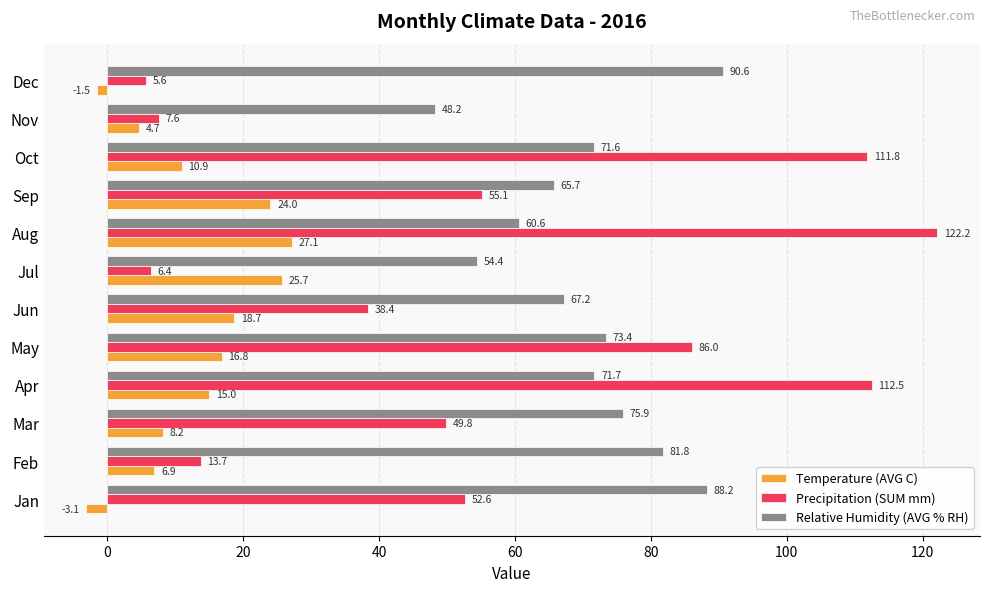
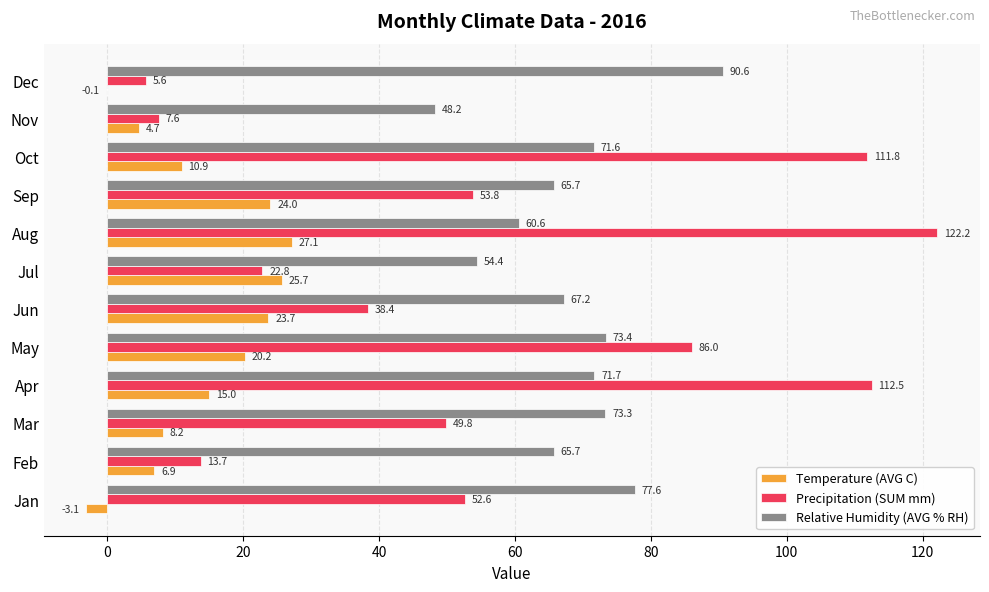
Temperature (AVG C), Dec: -1.5 -> -0.1
Precipitation (SUM mm), Sep: 55.1 -> 53.8
Precipitation (SUM mm), Jul: 6.4 -> 22.8
Temperature (AVG C), Jun: 18.7 -> 23.7
Temperature (AVG C), May: 16.8 -> 20.2
Relative Humidity (AVG % RH), Mar: 75.9 -> 73.3
Relative Humidity (AVG % RH), Feb: 81.8 -> 65.7
Relative Humidity (AVG % RH), Jan: 88.2 -> 77.6
